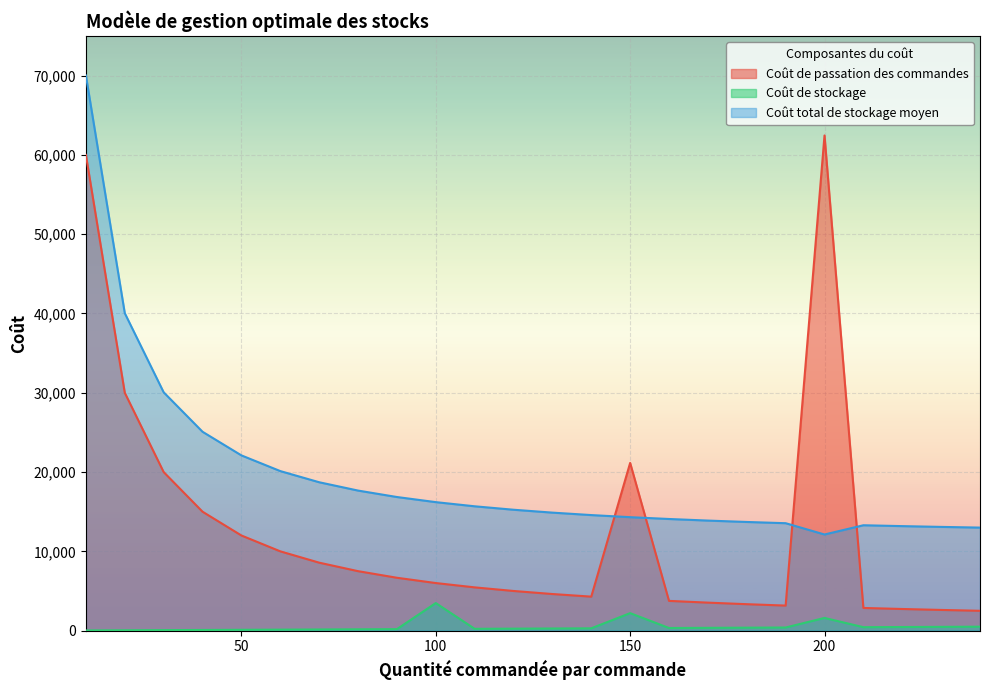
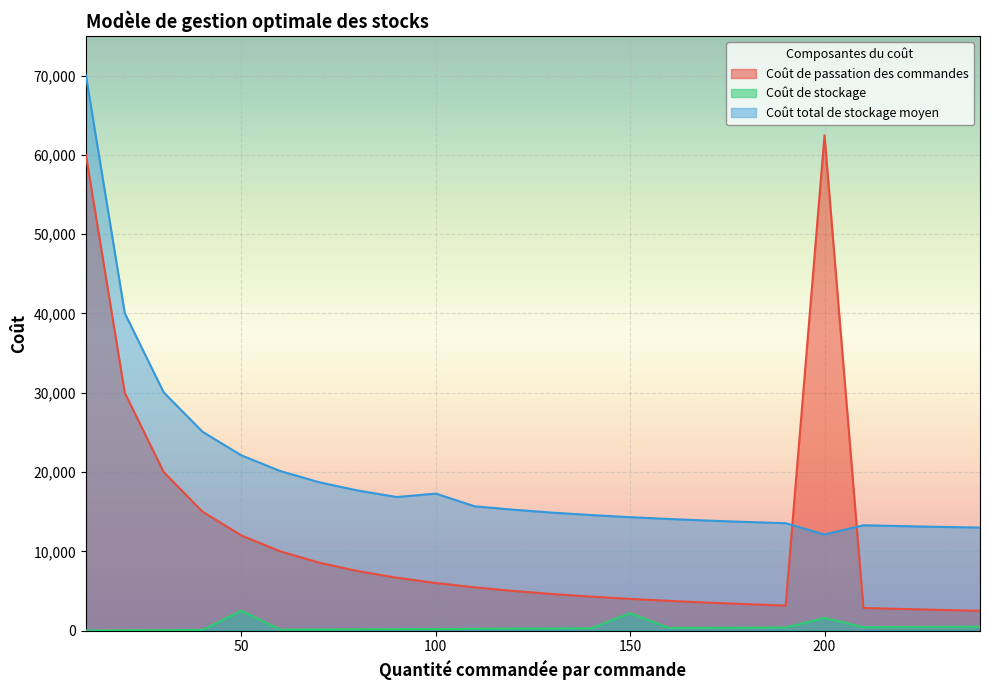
Coût de stockage, 50: 0 -> 3,000
Coût de stockage, 100: 3,000 -> 0
Coût total de stockage moyen, 100: 16,000 -> 17,000
Coût de passation des commandes, 150: 21,000 -> 4,000
